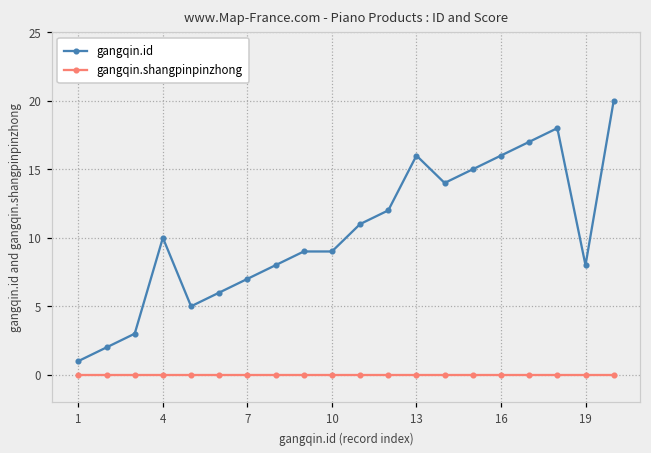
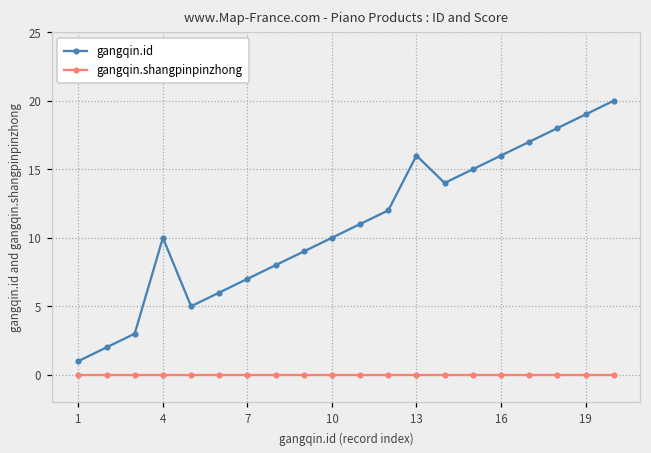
gangqin.id, 10: 9 -> 10
gangqin.id, 19: 8 -> 19
